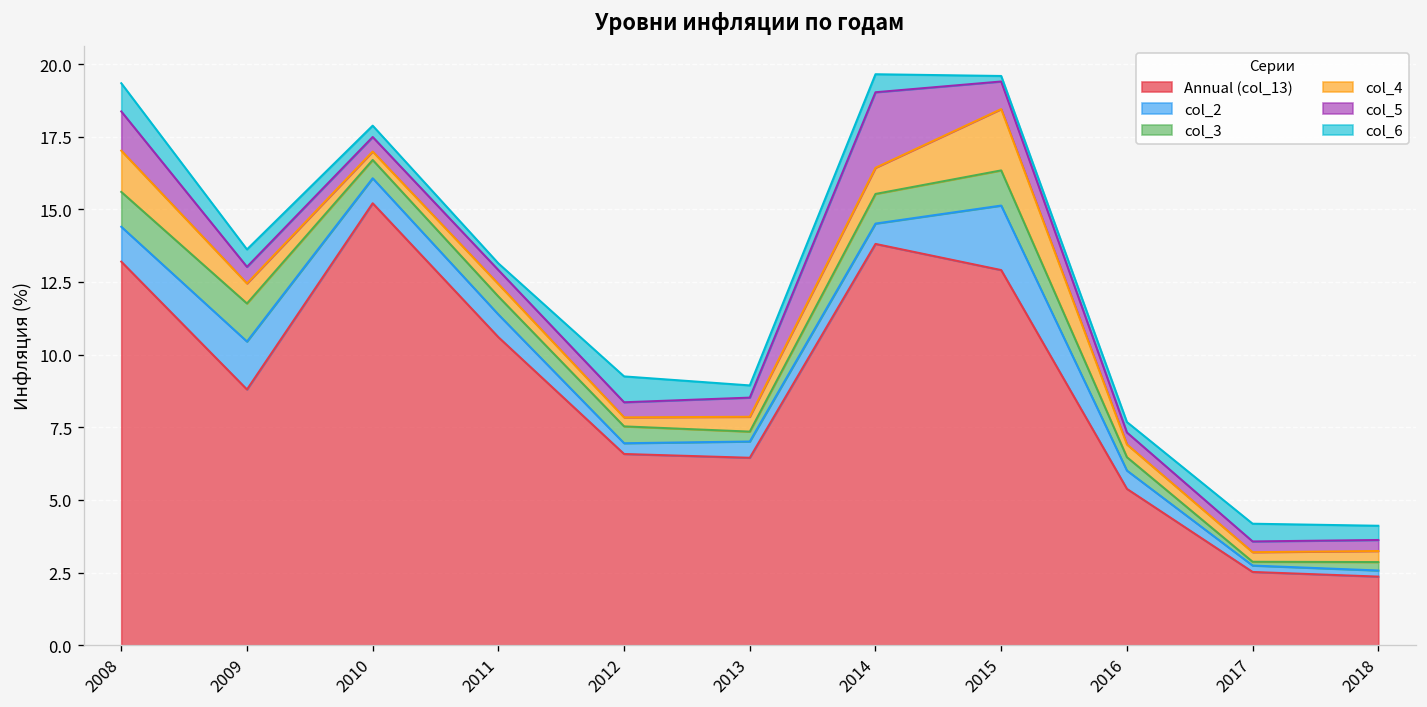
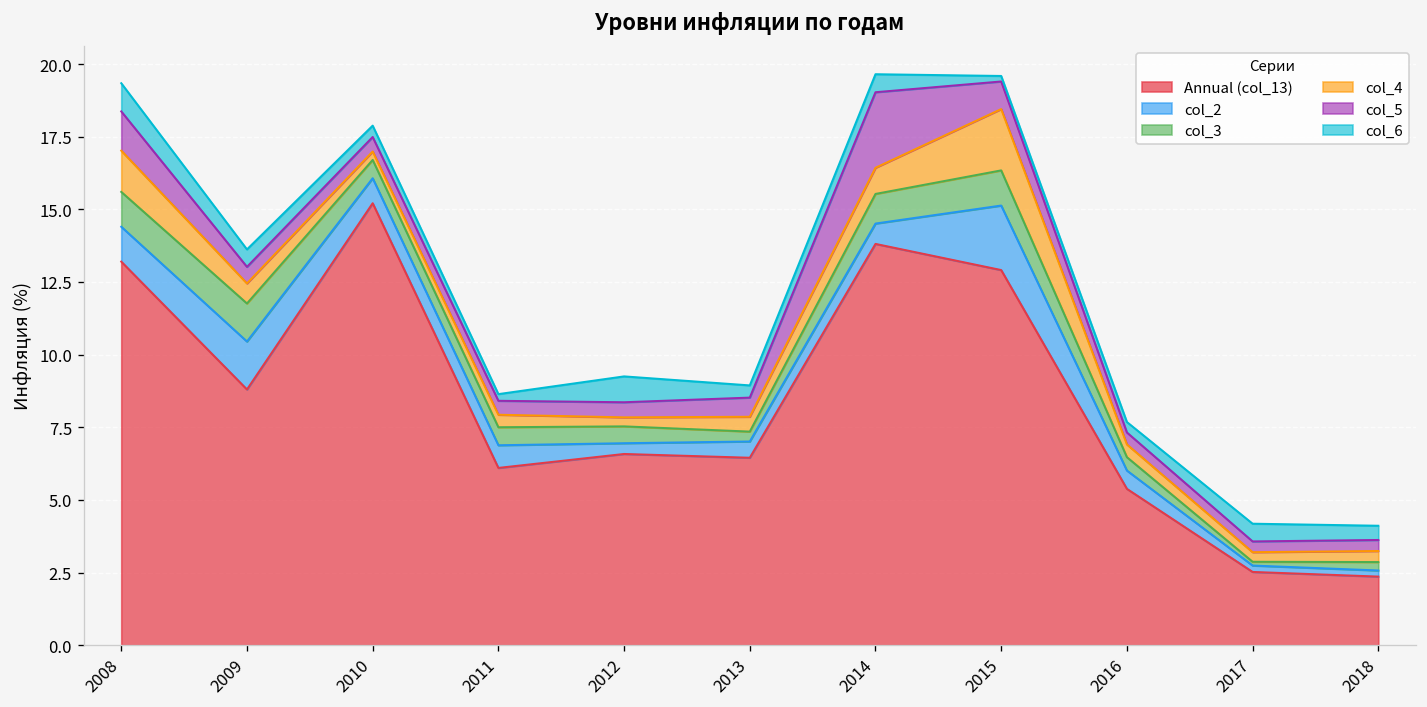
Annual (col_13), 2011: 10.6 -> 6.1
